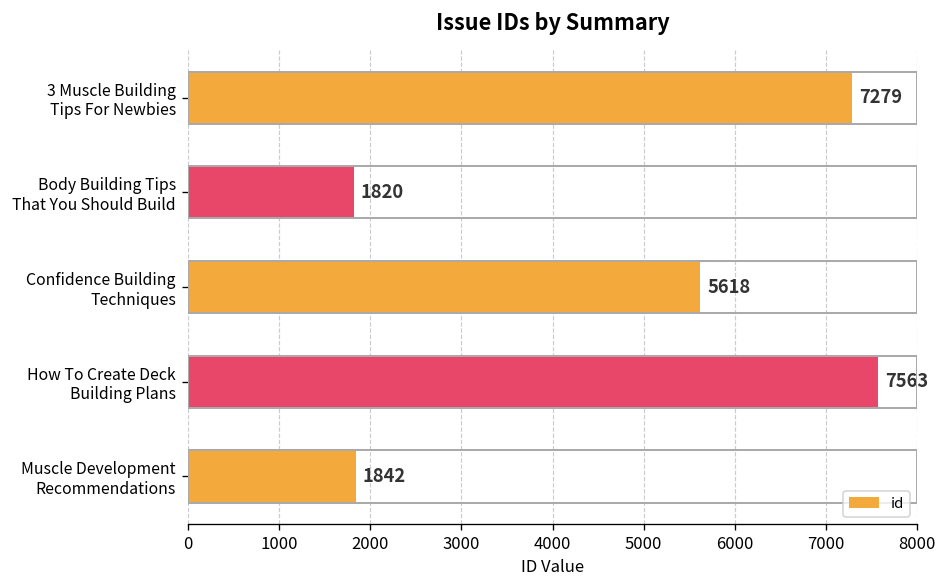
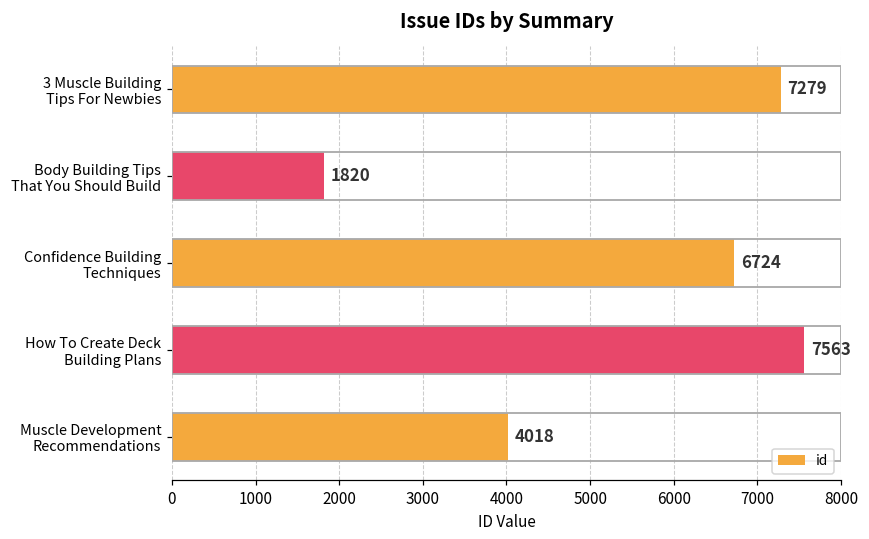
Confidence Building Techniques: 5618 -> 6724
Muscle Development Recommendations: 1842 -> 4018
